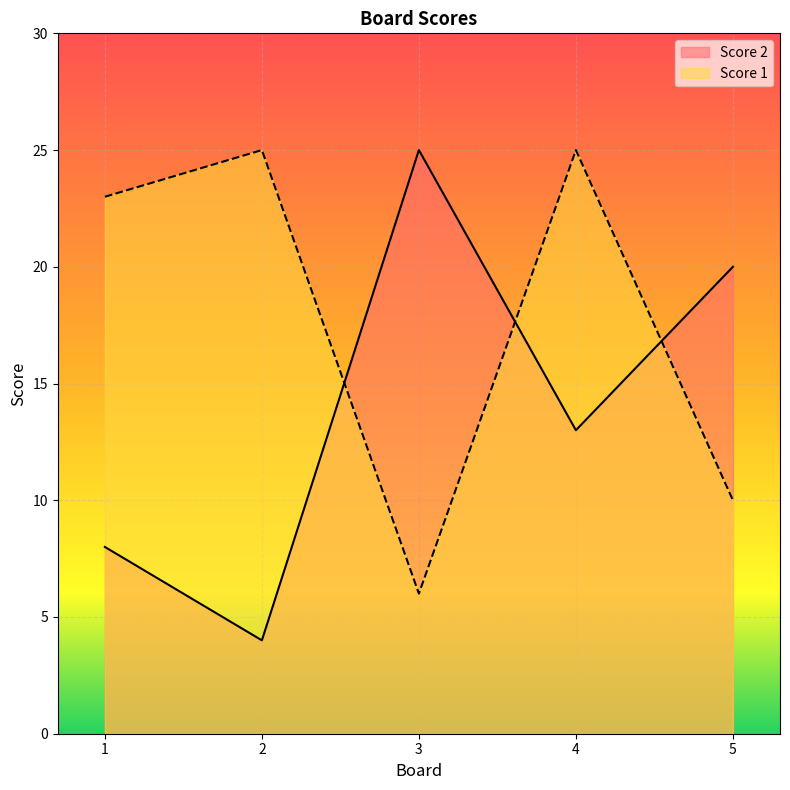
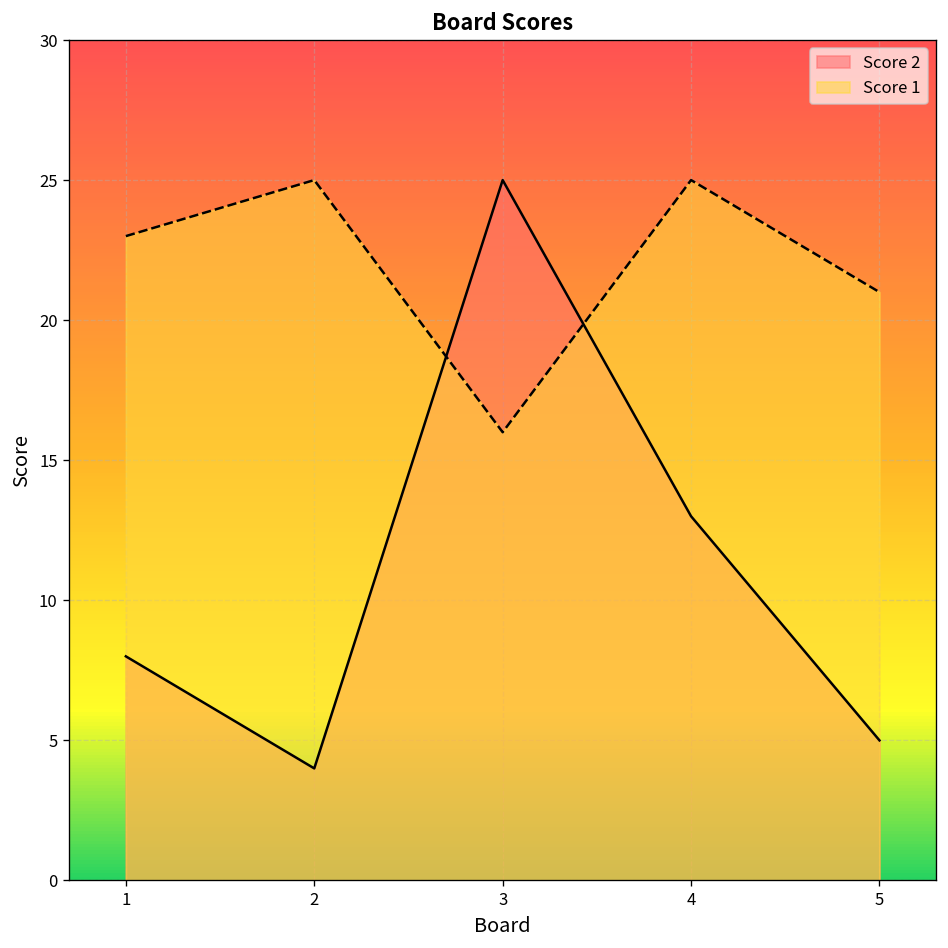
Score 1, 3: 6 -> 16
Score 2, 5: 20 -> 5
Score 1, 5: 10 -> 21
